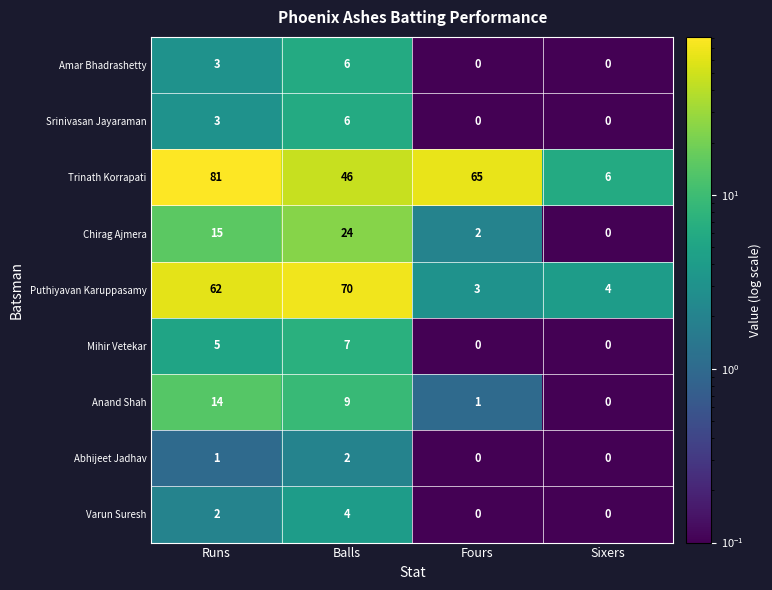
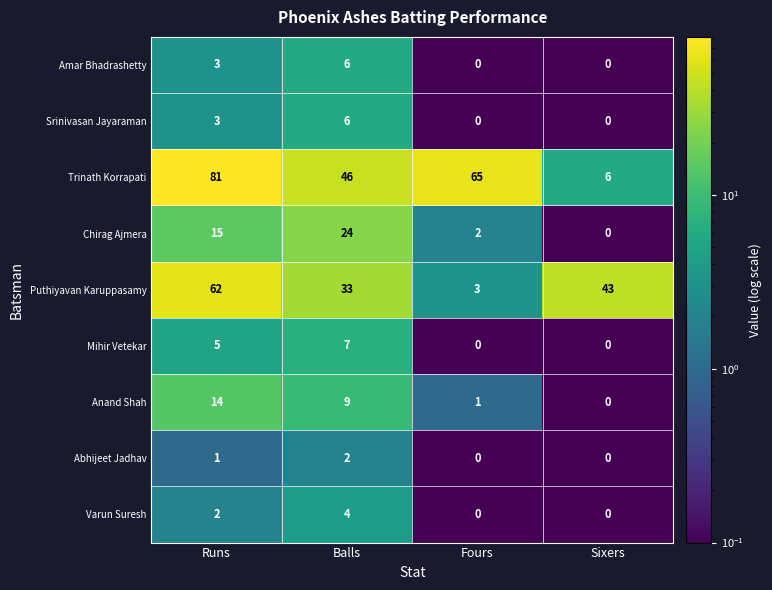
Puthiyavan Karuppasamy, Balls: 70 -> 33
Puthiyavan Karuppasamy, Sixers: 4 -> 43
